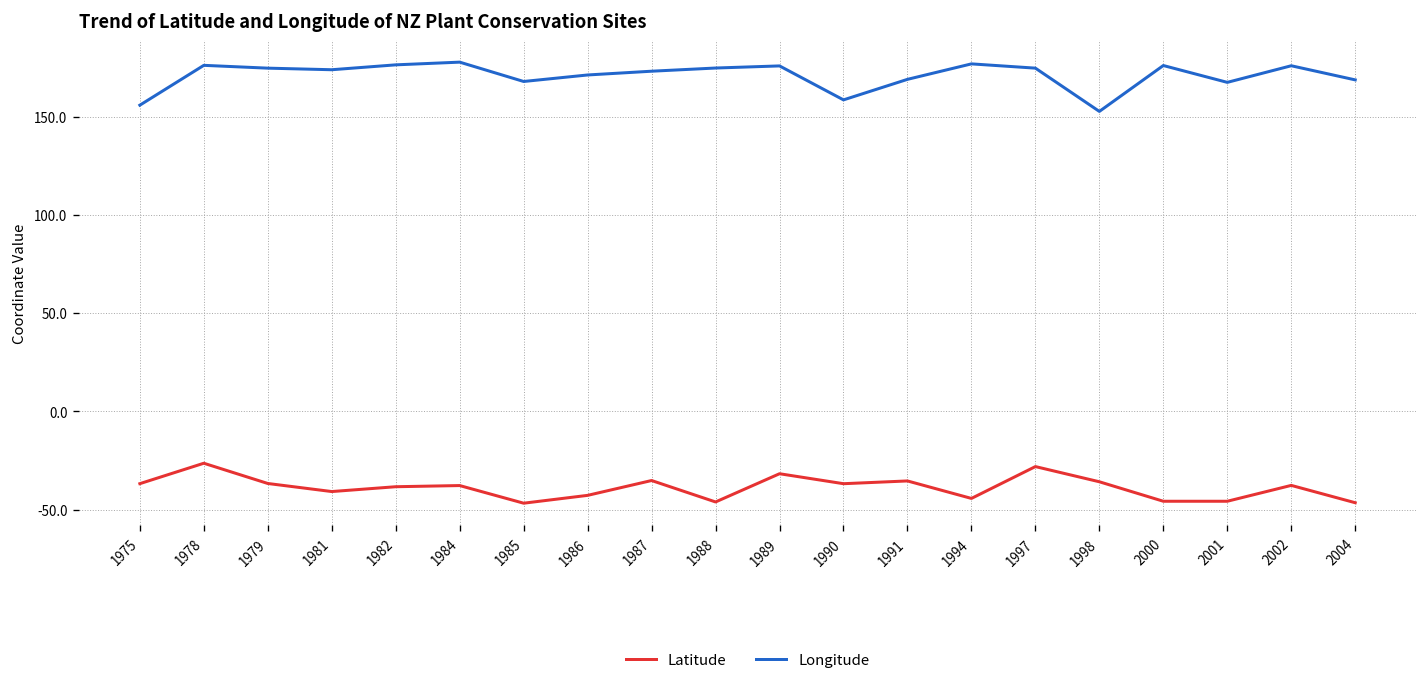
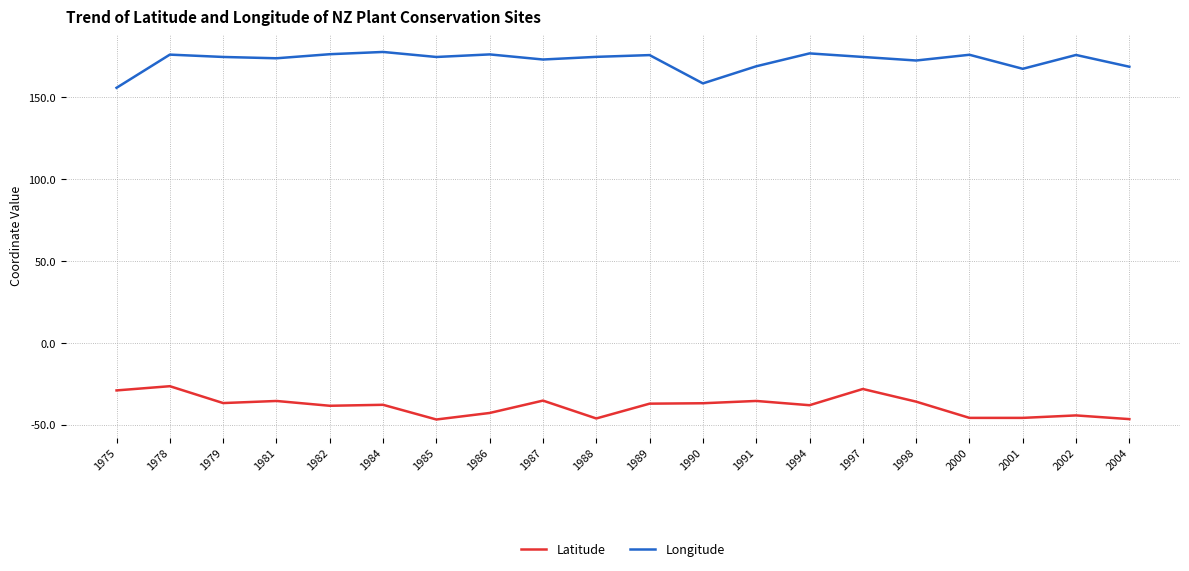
Latitude, 1975: -37 -> -29
Latitude, 1981: -41 -> -35
Longitude, 1985: 168 -> 175
Longitude, 1986: 171 -> 176
Latitude, 1989: -32 -> -37
Latitude, 1994: -44 -> -38
Longitude, 1998: 153 -> 173
Latitude, 2002: -38 -> -44
